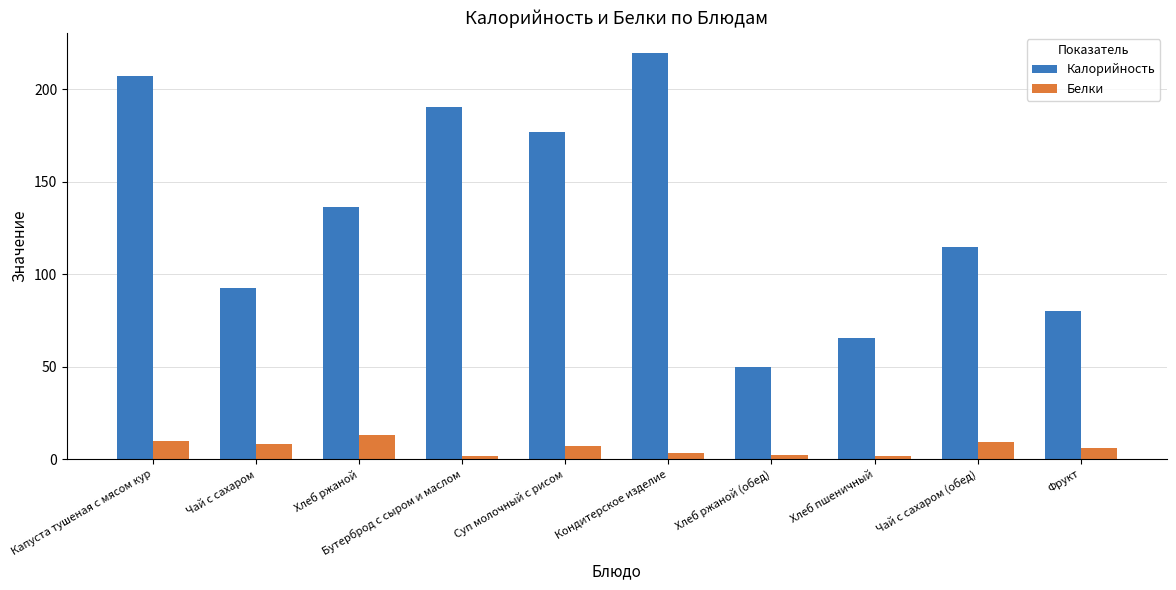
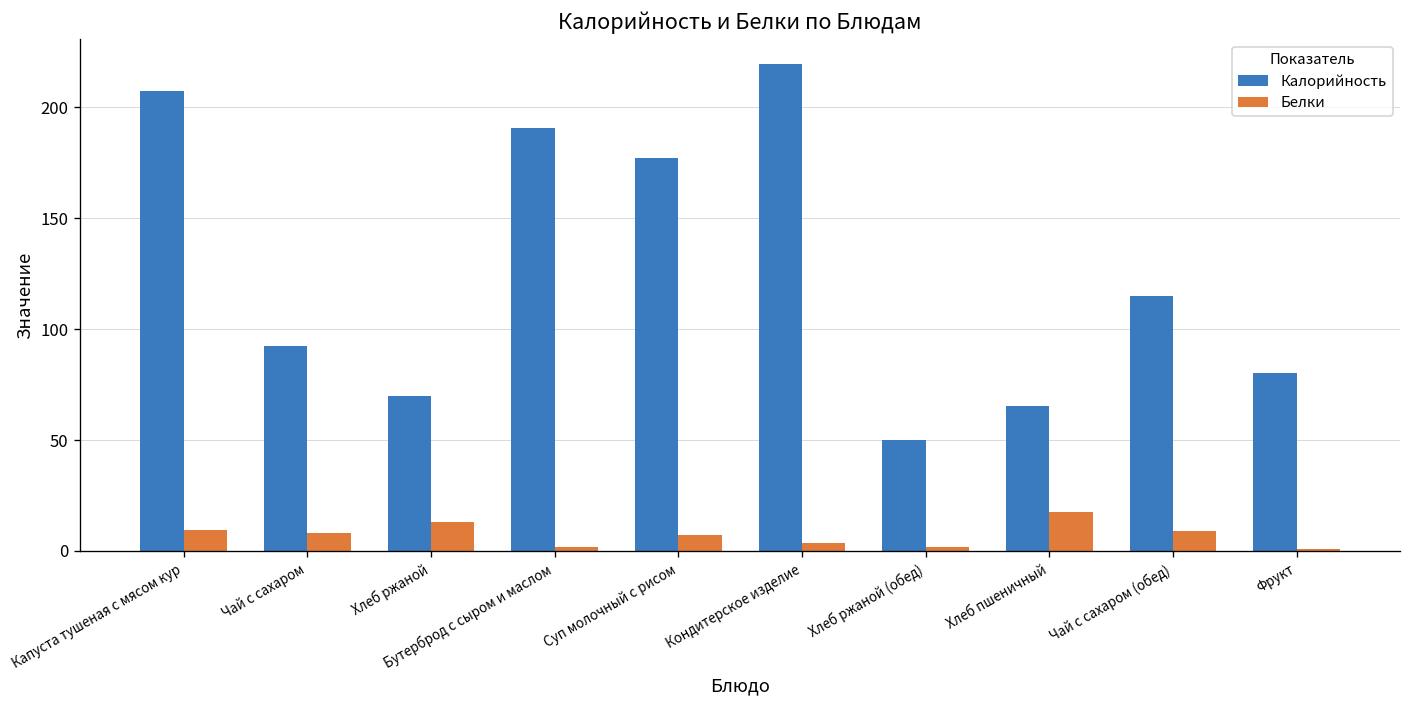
Калорийность, Хлеб ржаной: 137 -> 70
Белки, Хлеб пшеничный: 2 -> 18
Белки, Фрукт: 6 -> 1
